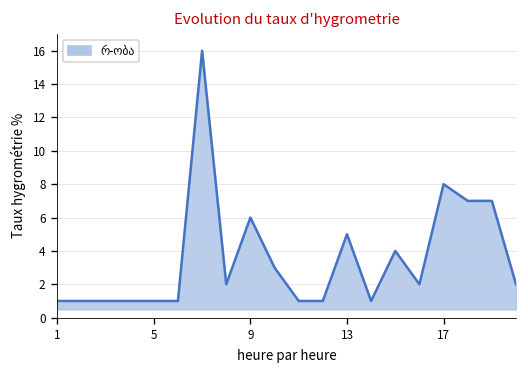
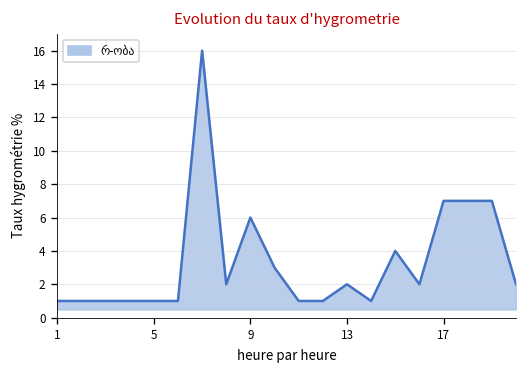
13: 5 -> 2
17: 8 -> 7
